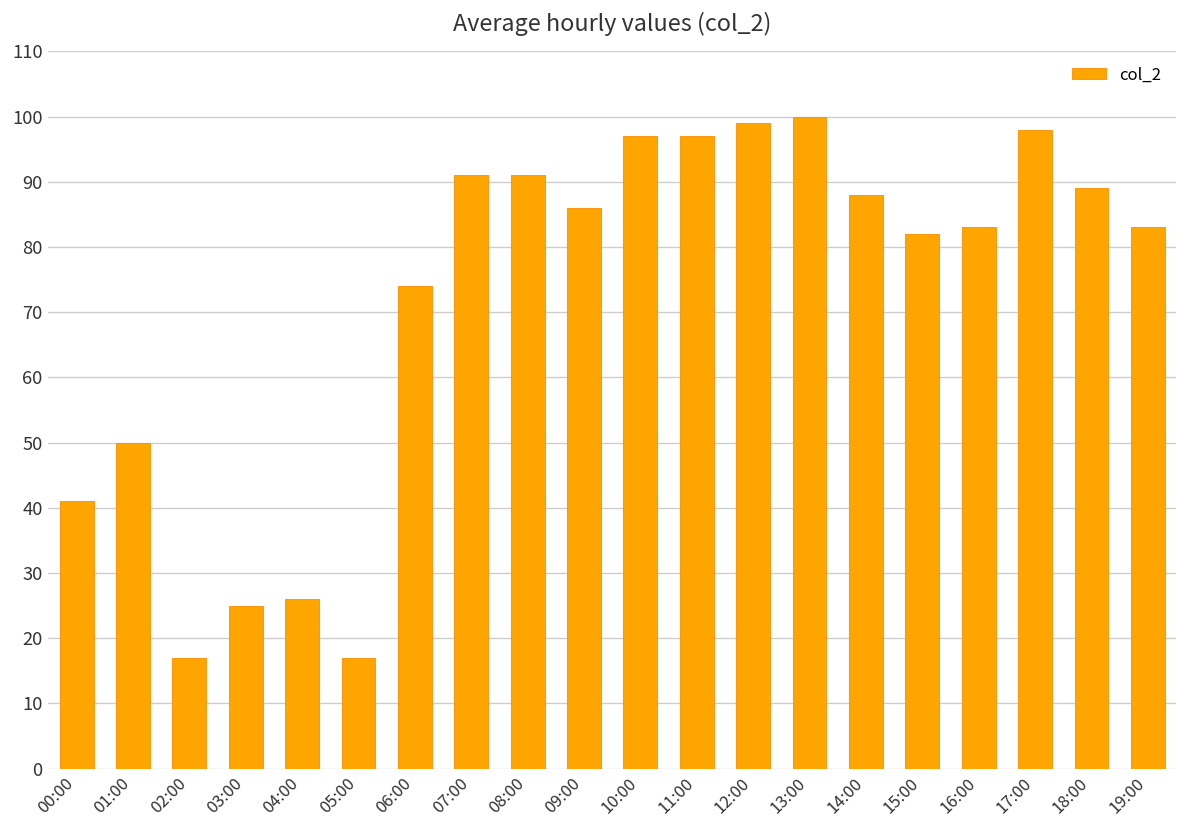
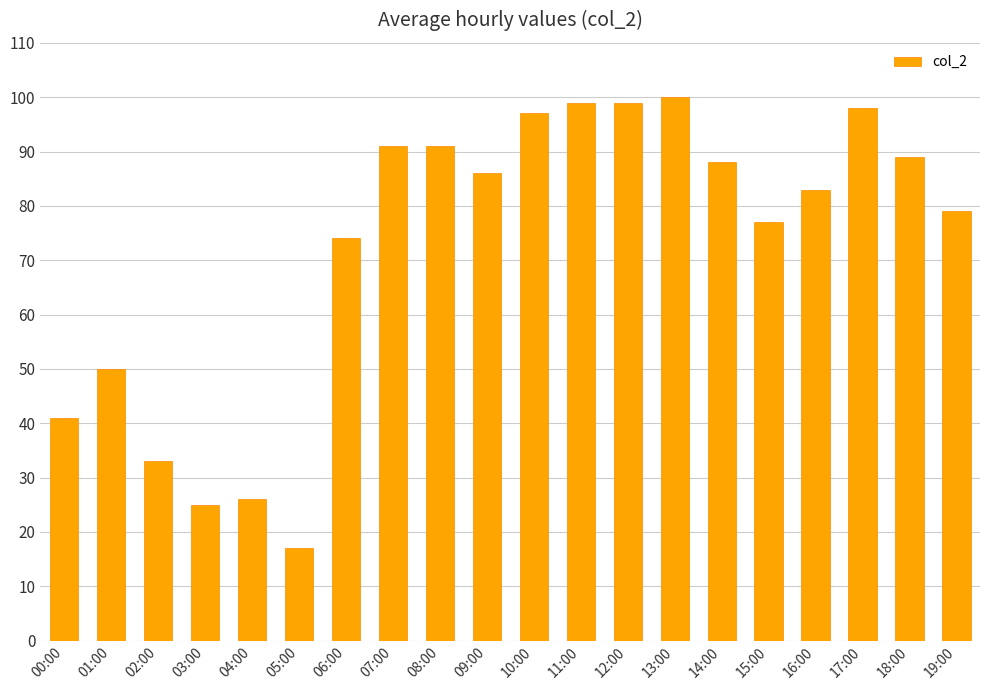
02:00: 17 -> 33
11:00: 97 -> 99
15:00: 82 -> 77
19:00: 83 -> 79
